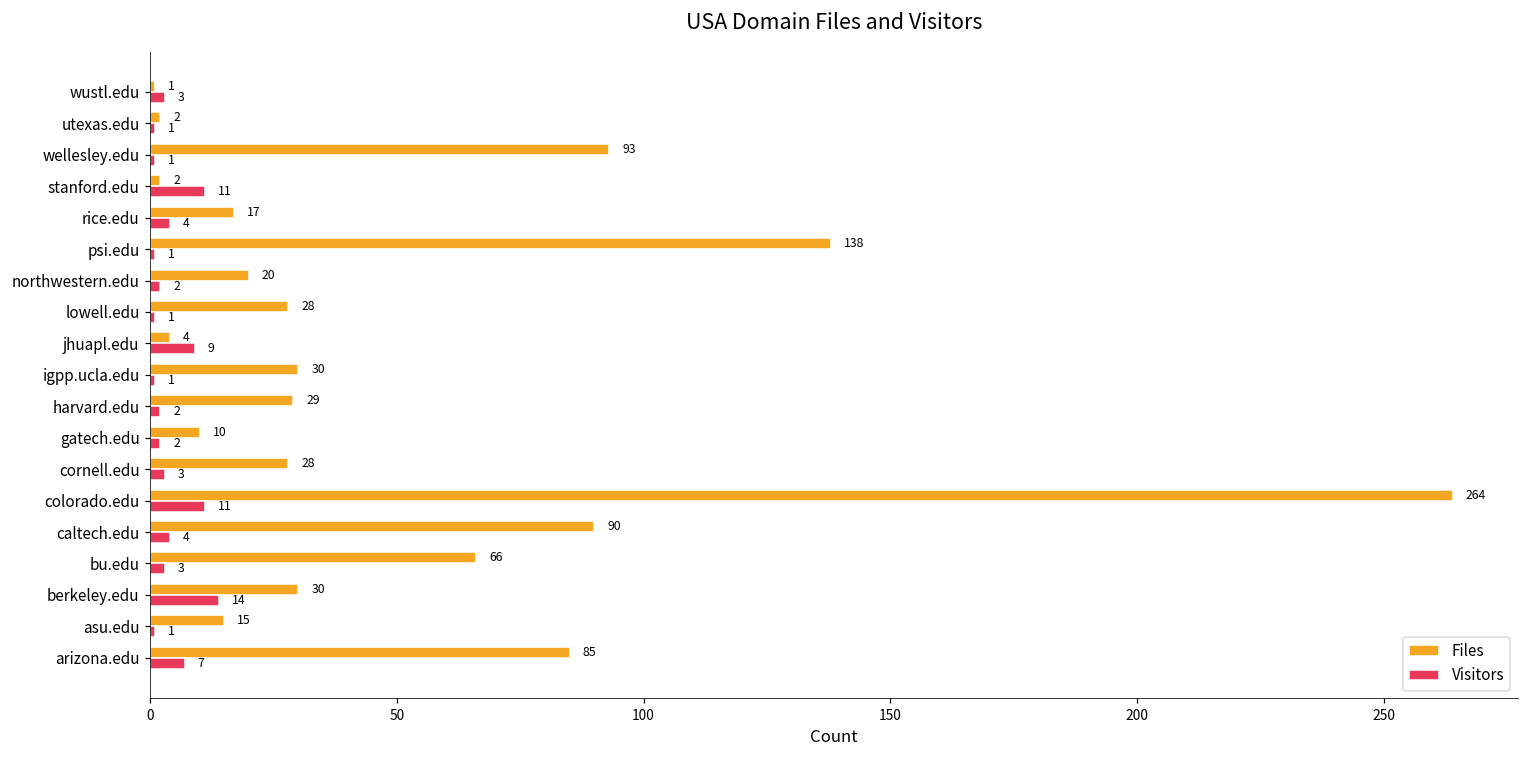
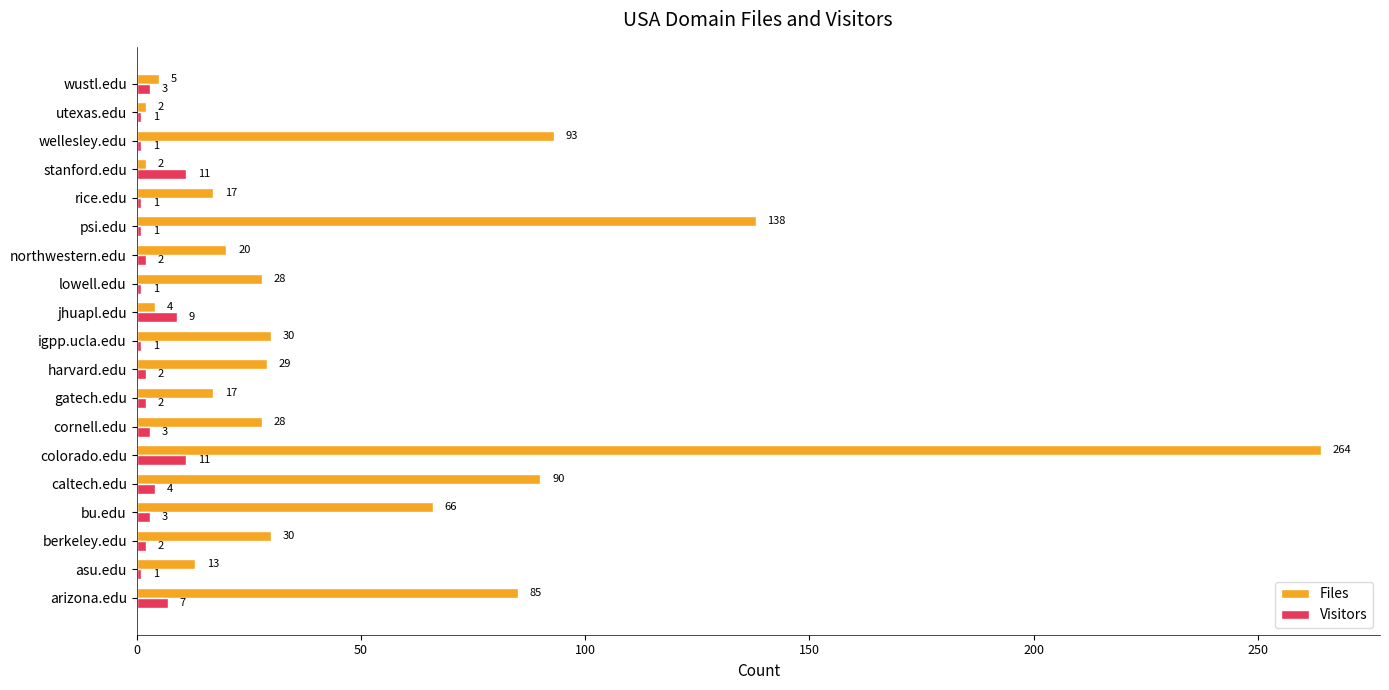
Files, wustl.edu: 1 -> 5
Visitors, rice.edu: 4 -> 1
Files, gatech.edu: 10 -> 17
Visitors, berkeley.edu: 14 -> 2
Files, asu.edu: 15 -> 13
